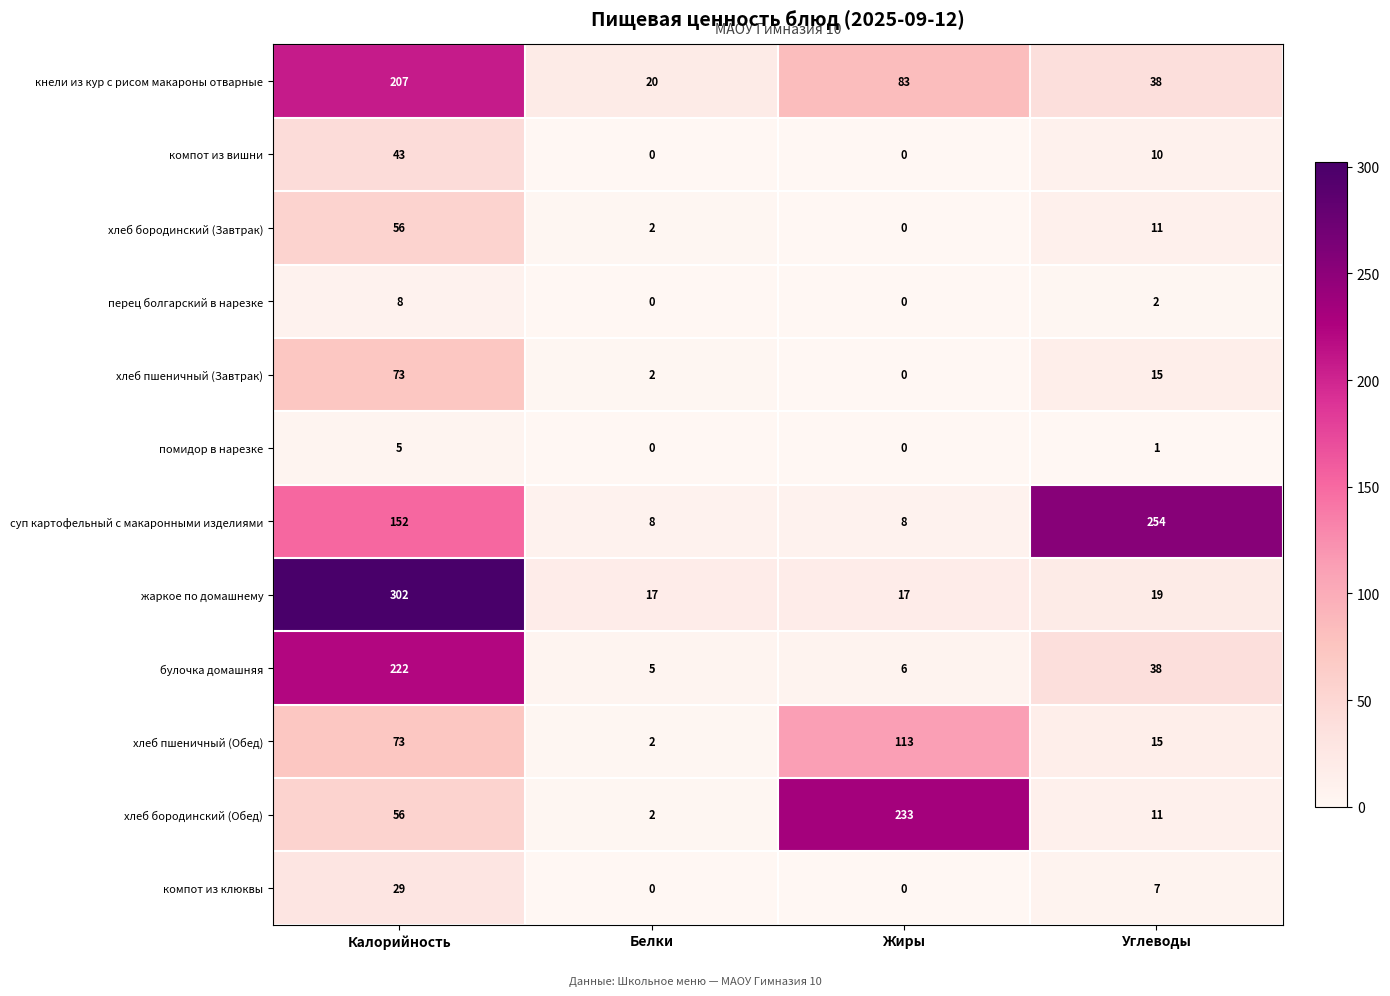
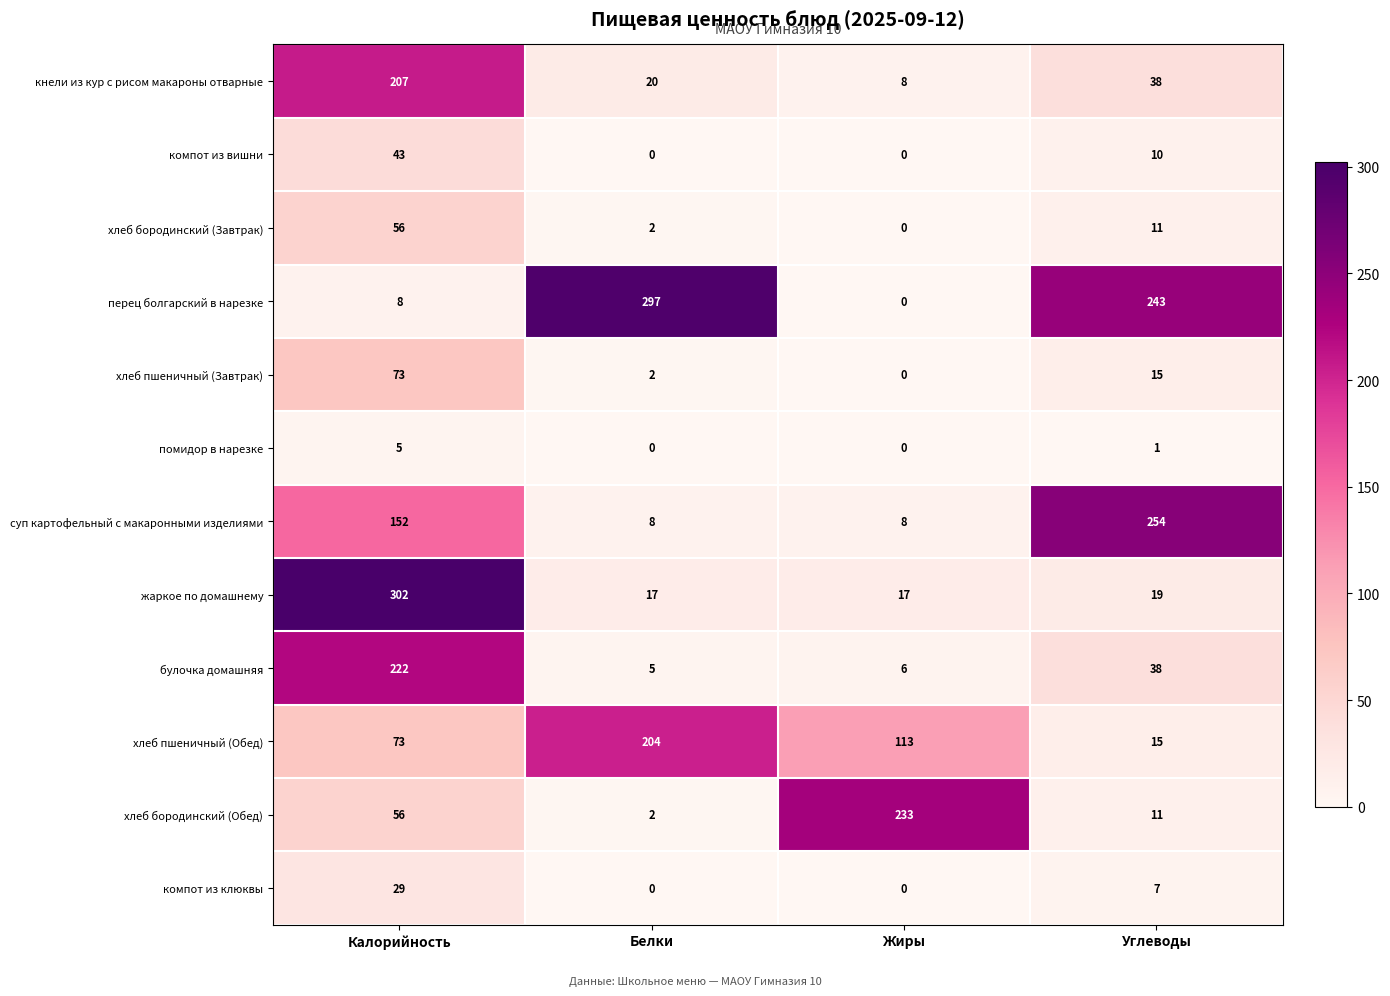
кнели из кур с рисом макароны отварные, Жиры: 83 -> 8
перец болгарский в нарезке, Белки: 0 -> 297
перец болгарский в нарезке, Углеводы: 2 -> 243
хлеб пшеничный (Обед), Белки: 2 -> 204
